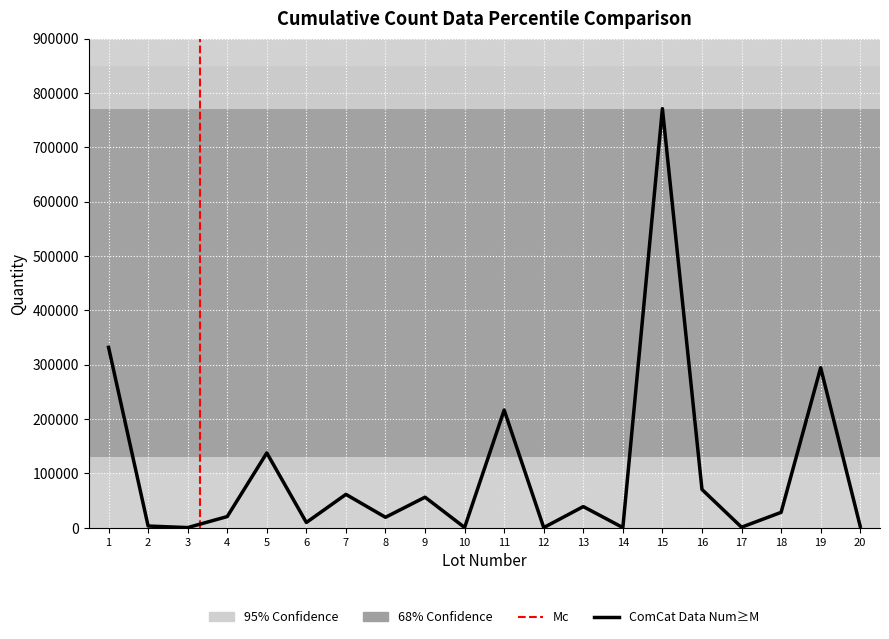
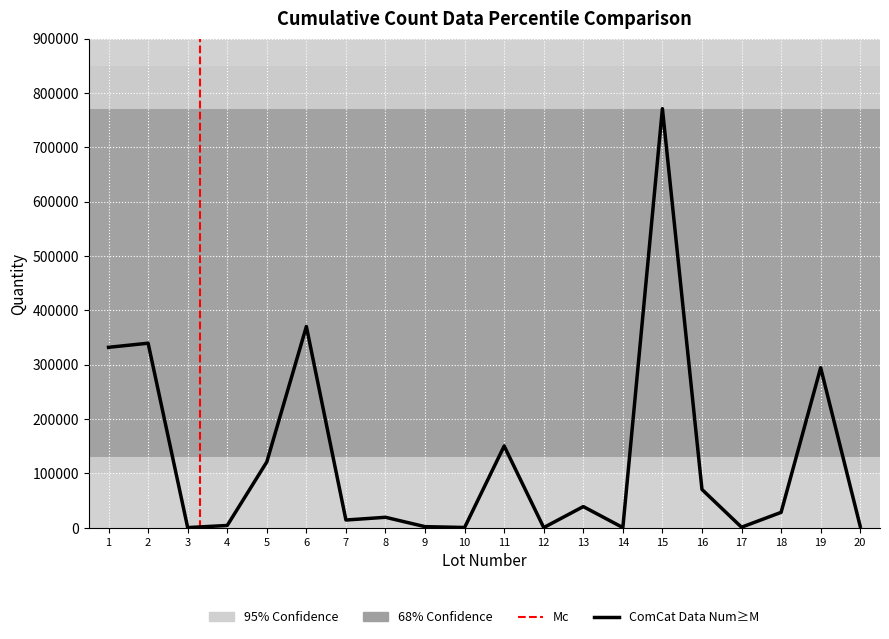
2: 0 -> 340000
4: 20000 -> 0
5: 140000 -> 120000
6: 10000 -> 370000
7: 60000 -> 10000
9: 60000 -> 0
11: 220000 -> 150000
